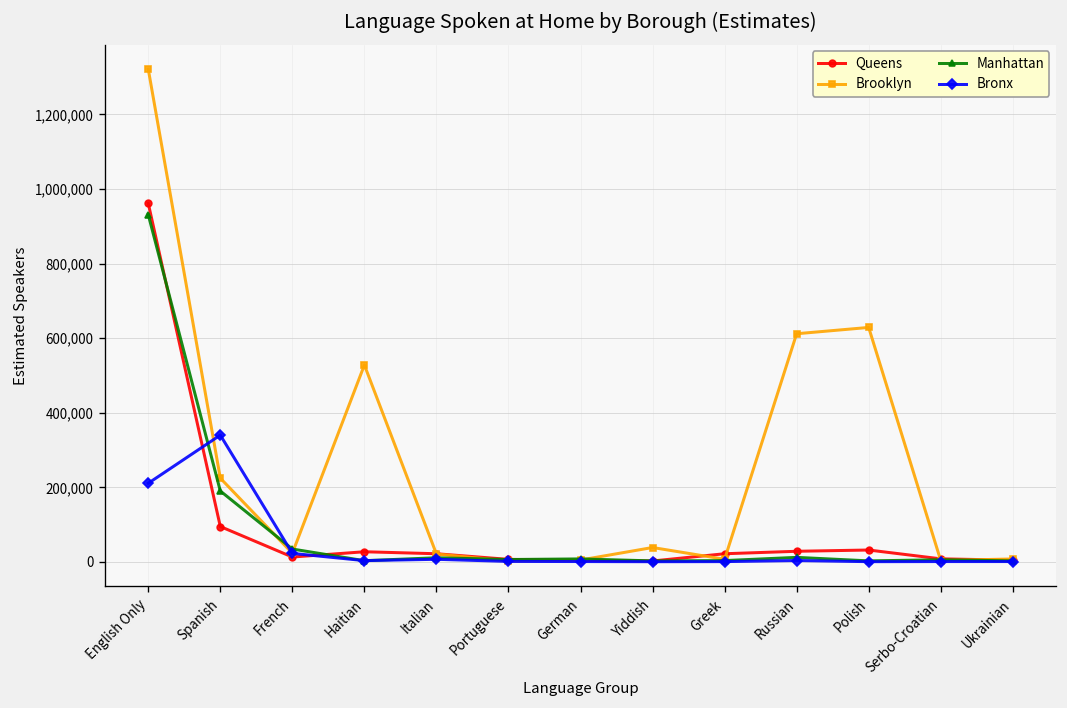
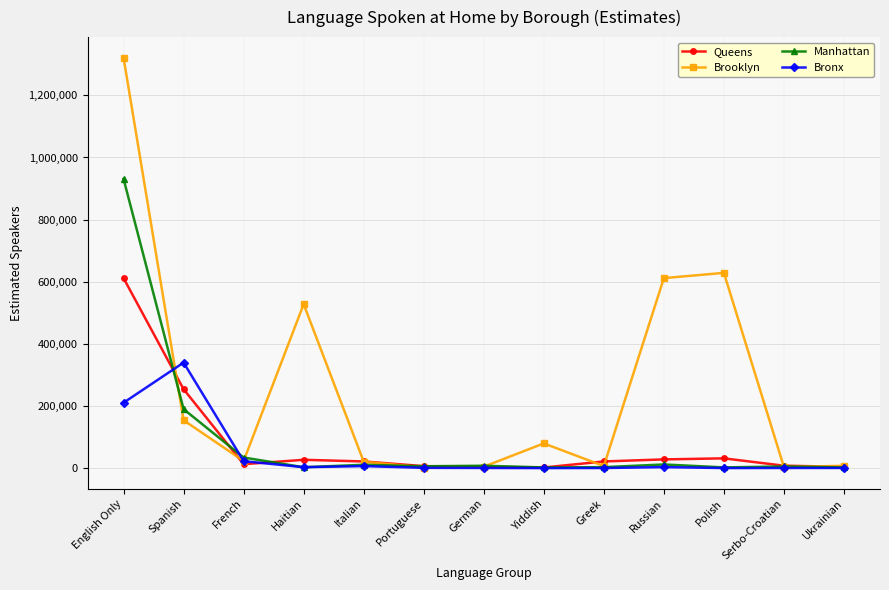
Queens, English Only: 960,000 -> 610,000
Queens, Spanish: 100,000 -> 250,000
Brooklyn, Spanish: 220,000 -> 150,000
Brooklyn, Yiddish: 40,000 -> 80,000
